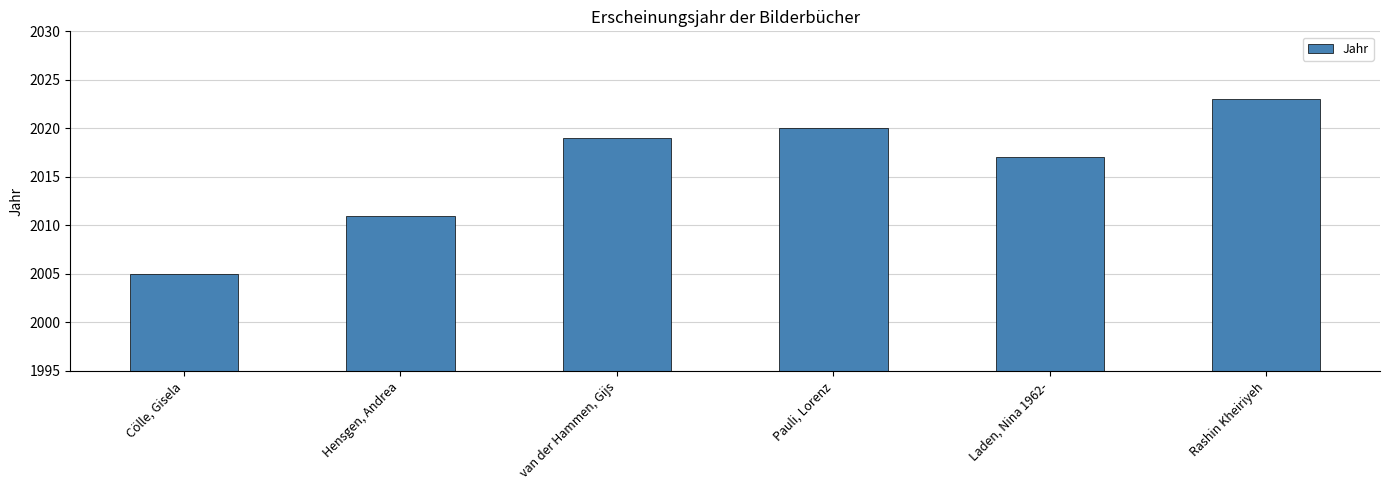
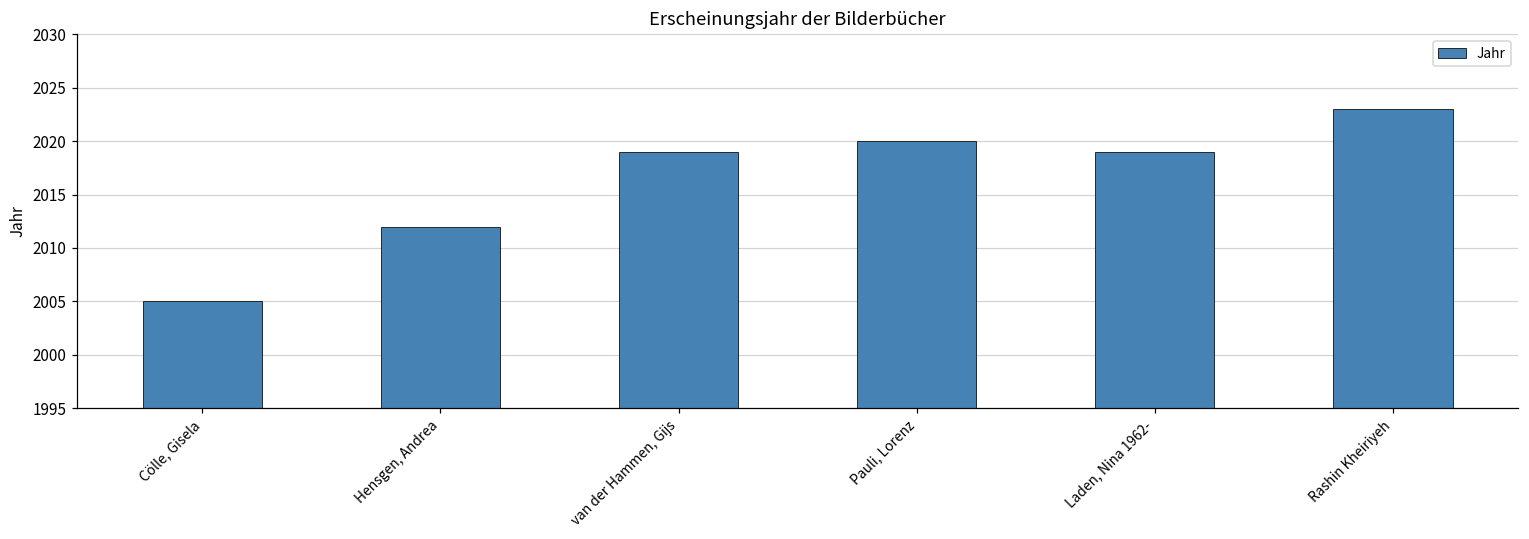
Hensgen, Andrea: 2011 -> 2012
Laden, Nina 1962-: 2017 -> 2019
